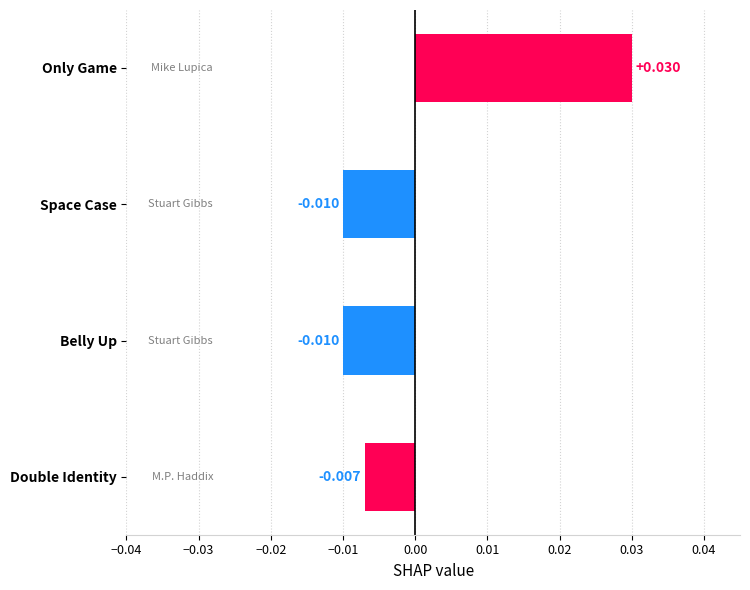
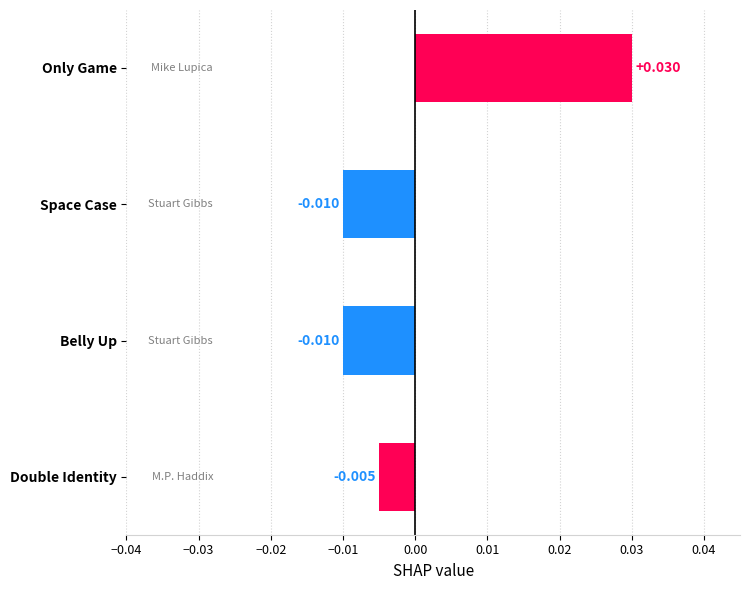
Double Identity: -0.007 -> -0.005
